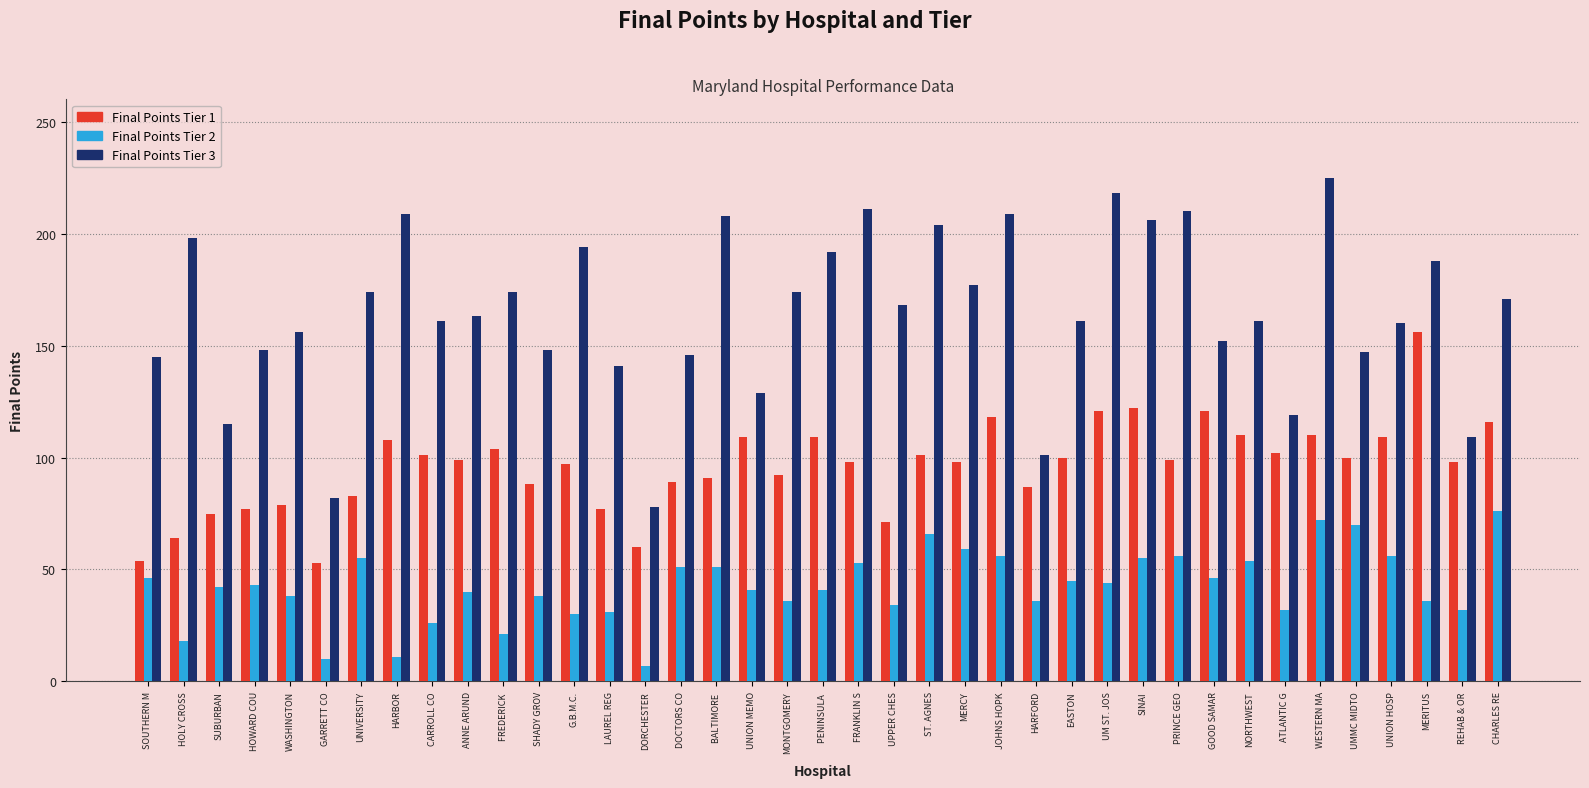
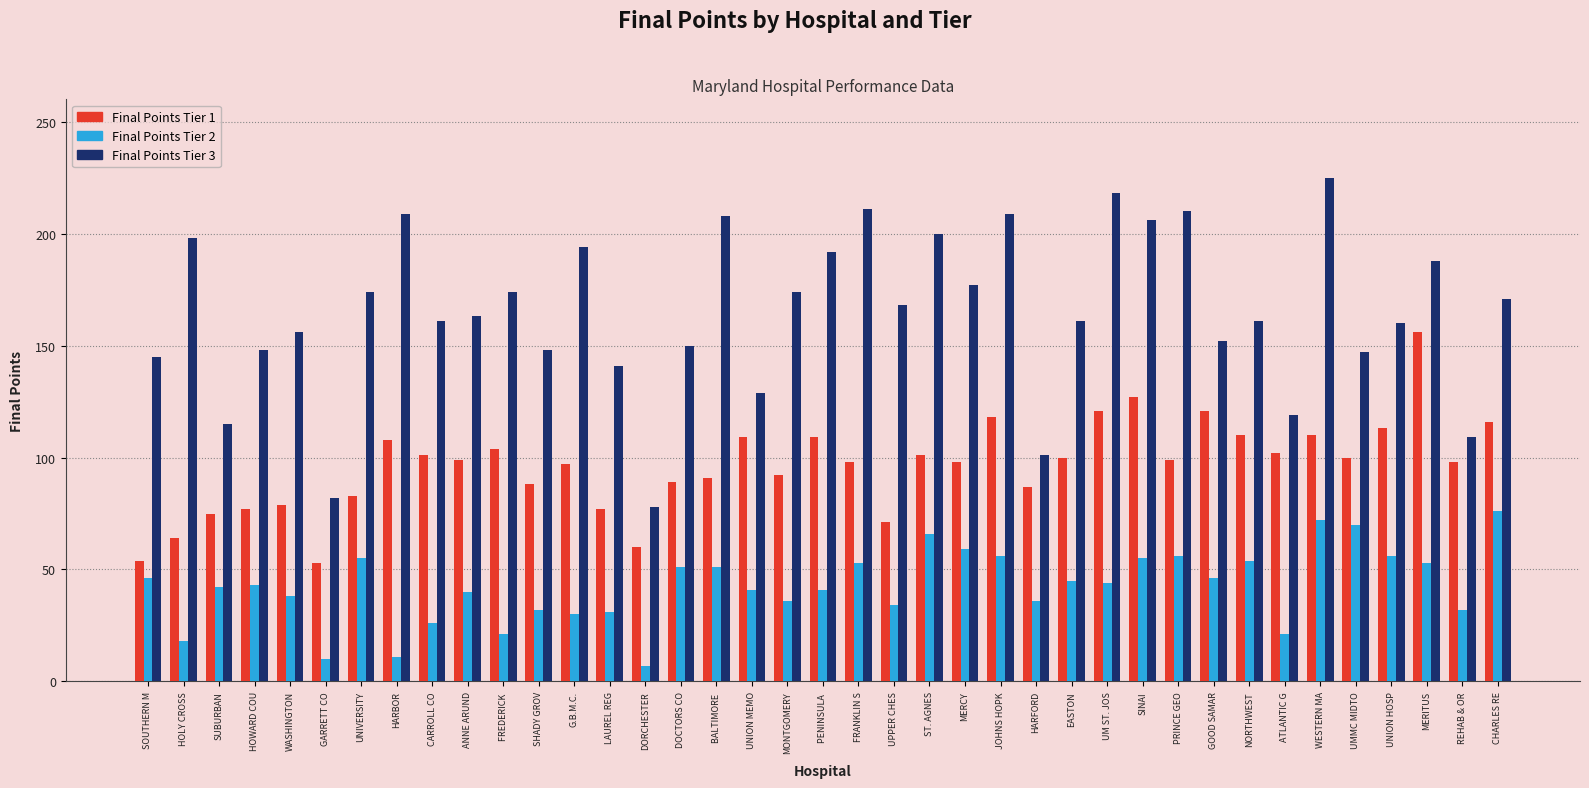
Final Points Tier 2, SHADY GROV: 38 -> 32
Final Points Tier 3, DOCTORS CO: 146 -> 150
Final Points Tier 3, ST. AGNES: 204 -> 200
Final Points Tier 1, SINAI: 122 -> 127
Final Points Tier 2, ATLANTIC G: 32 -> 21
Final Points Tier 1, UNION HOSP: 109 -> 113
Final Points Tier 2, MERITUS: 36 -> 53
